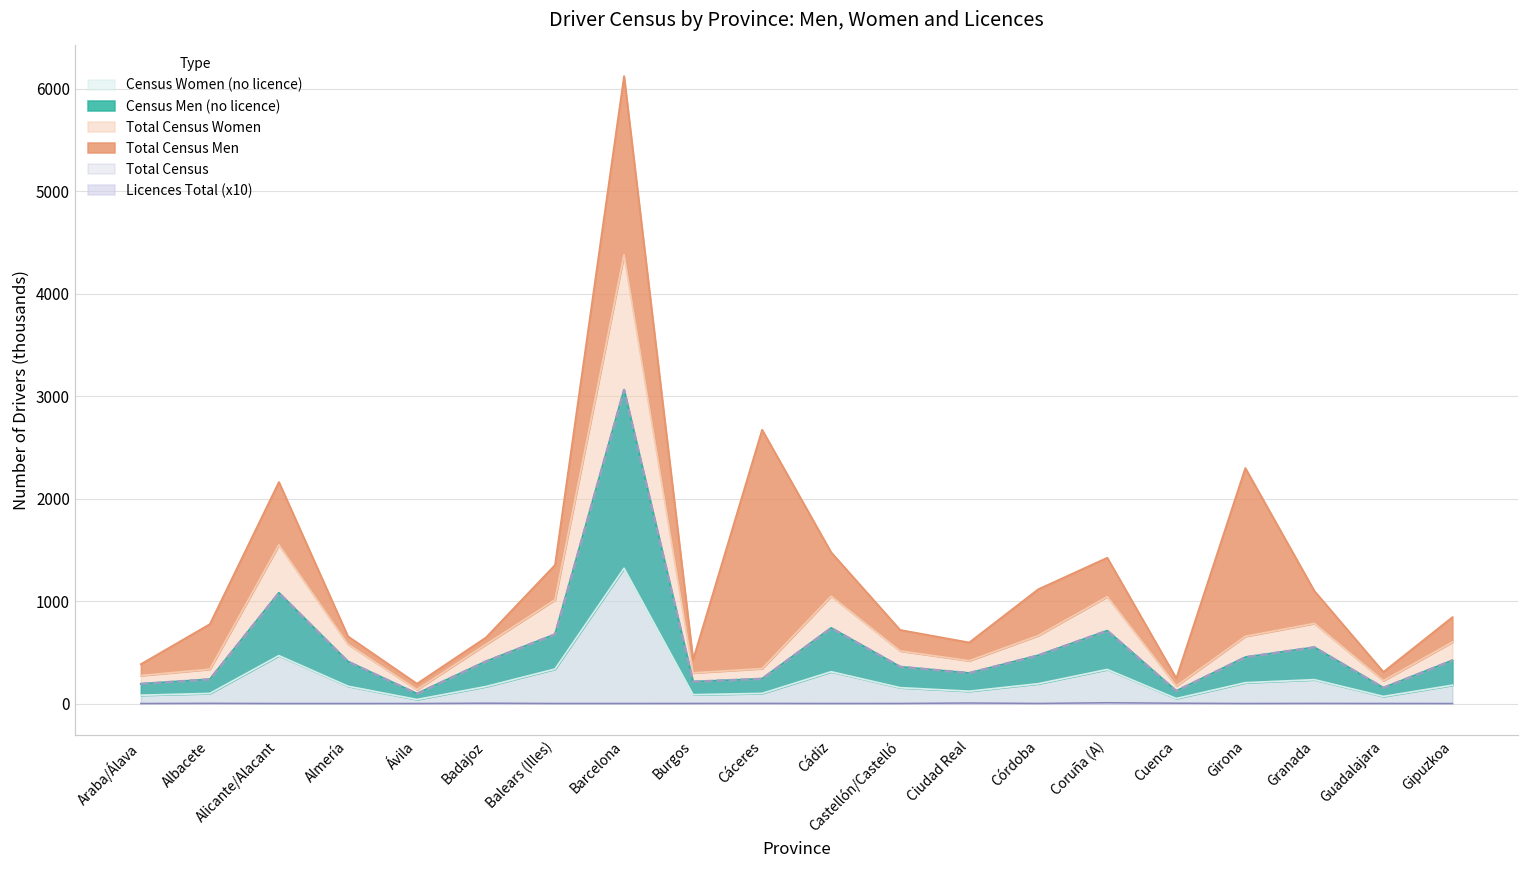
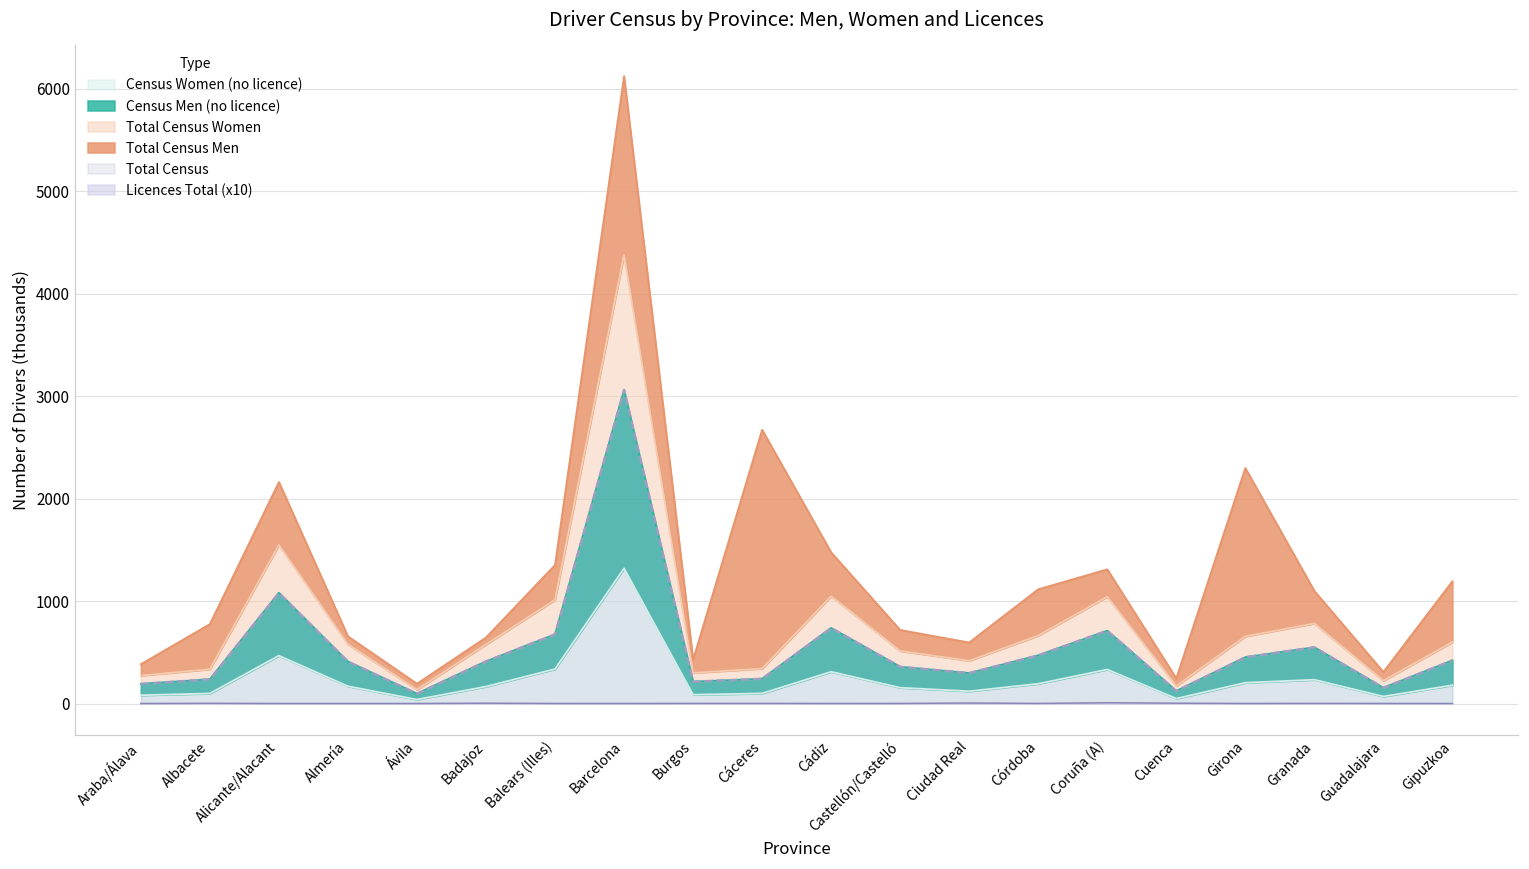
Total Census Men, Coruña (A): 400 -> 300
Total Census Men, Gipuzkoa: 200 -> 600
